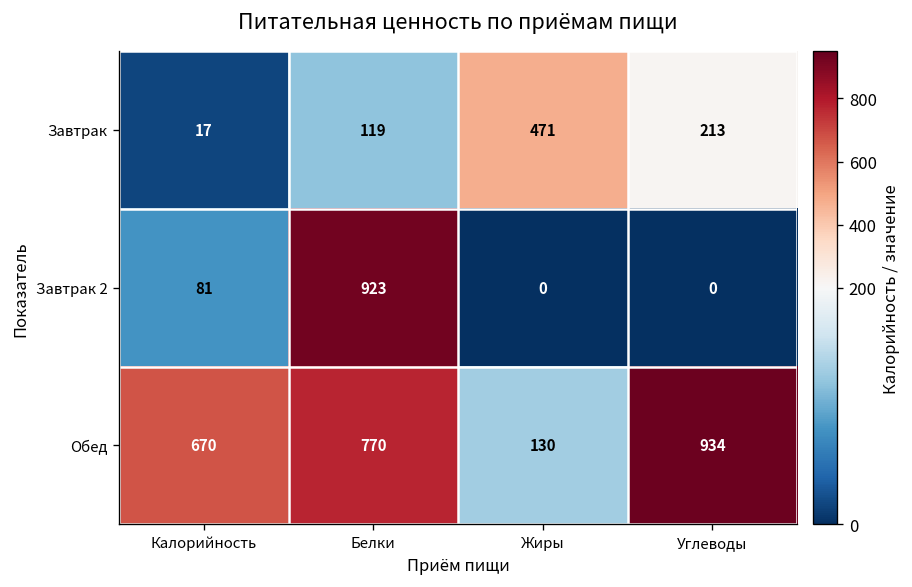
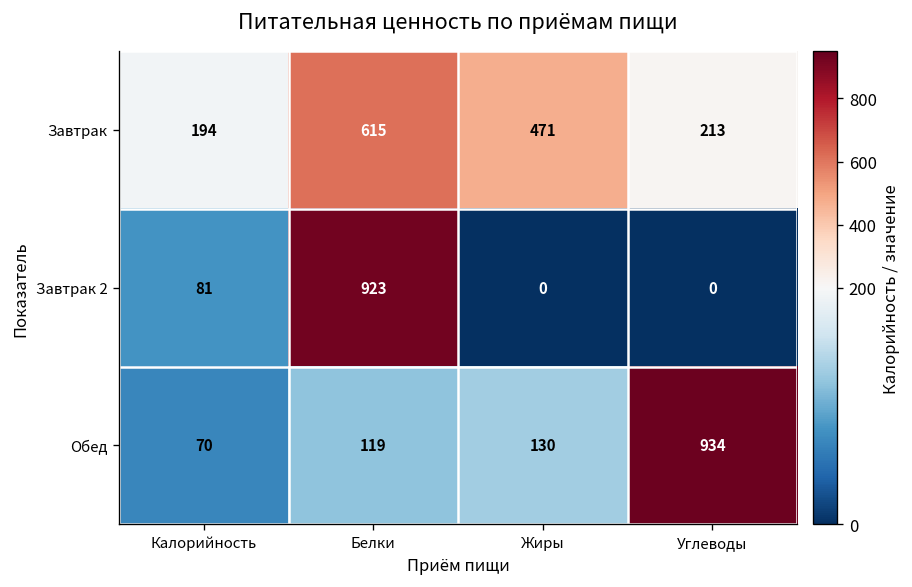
Завтрак, Калорийность: 17 -> 194
Завтрак, Белки: 119 -> 615
Обед, Калорийность: 670 -> 70
Обед, Белки: 770 -> 119
